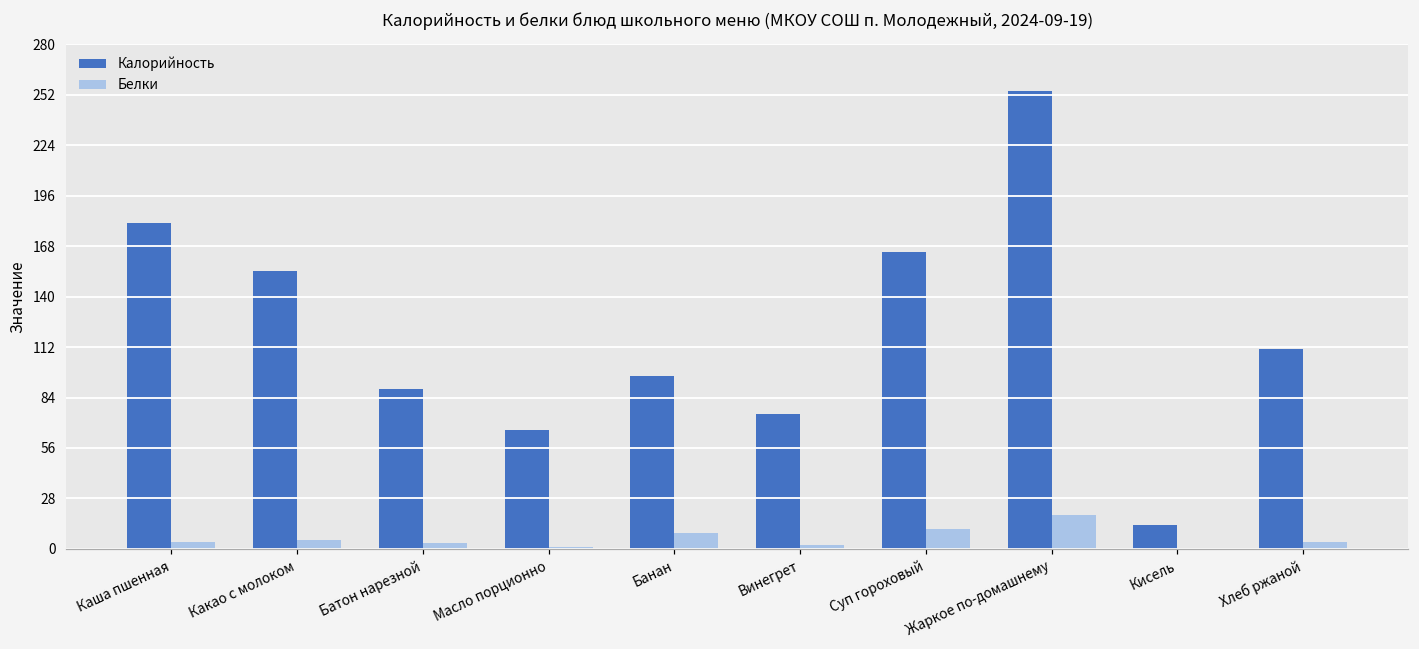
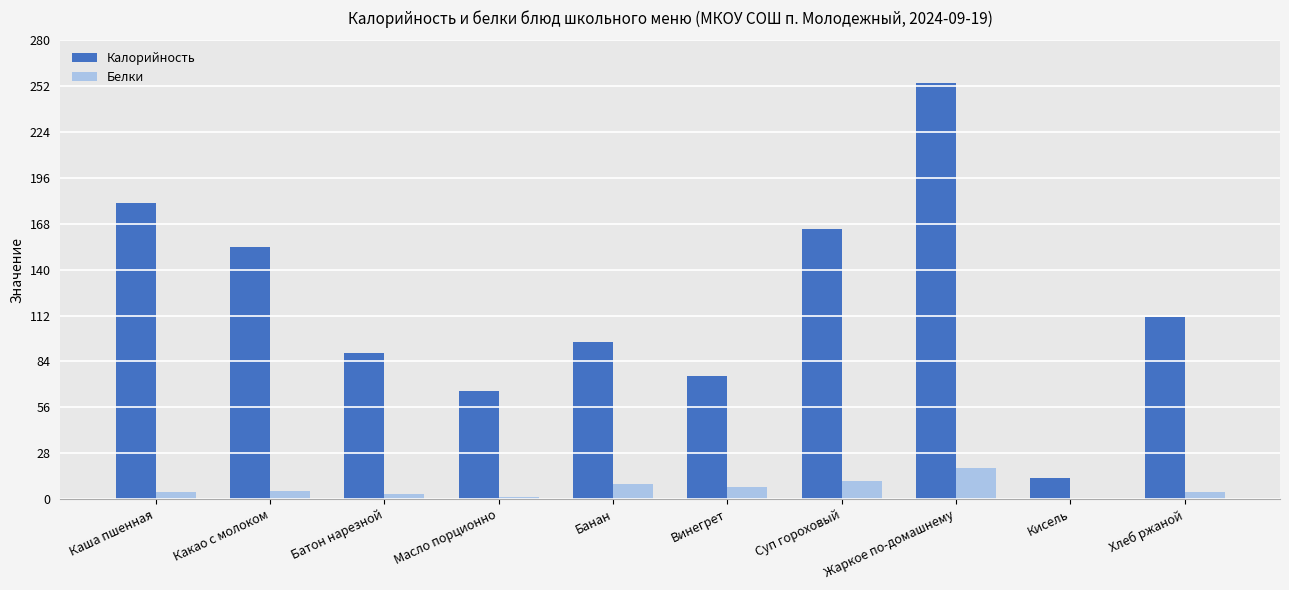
Белки, Винегрет: 2 -> 7
